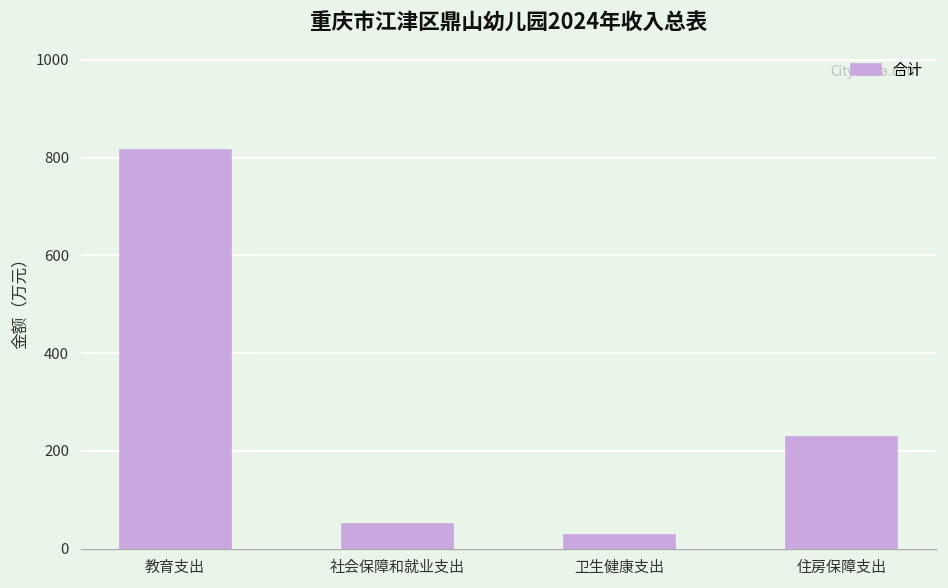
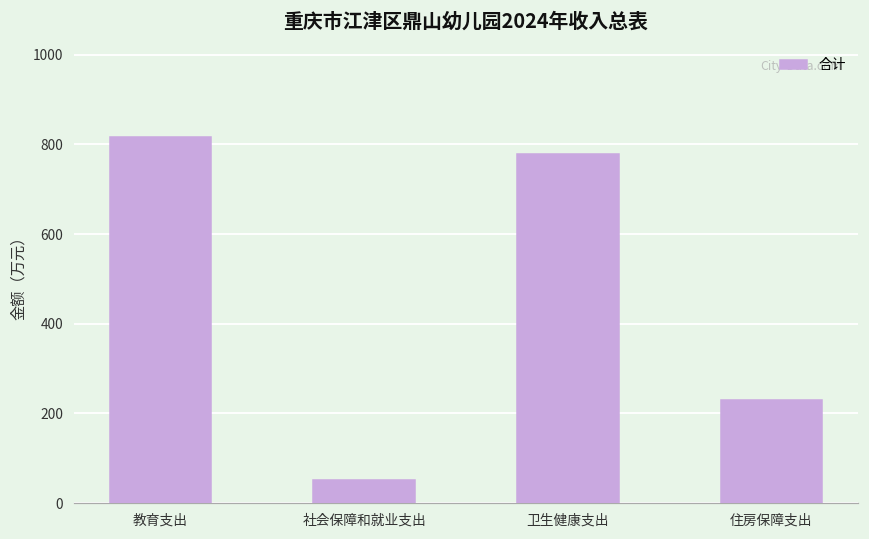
卫生健康支出: 30 -> 780
